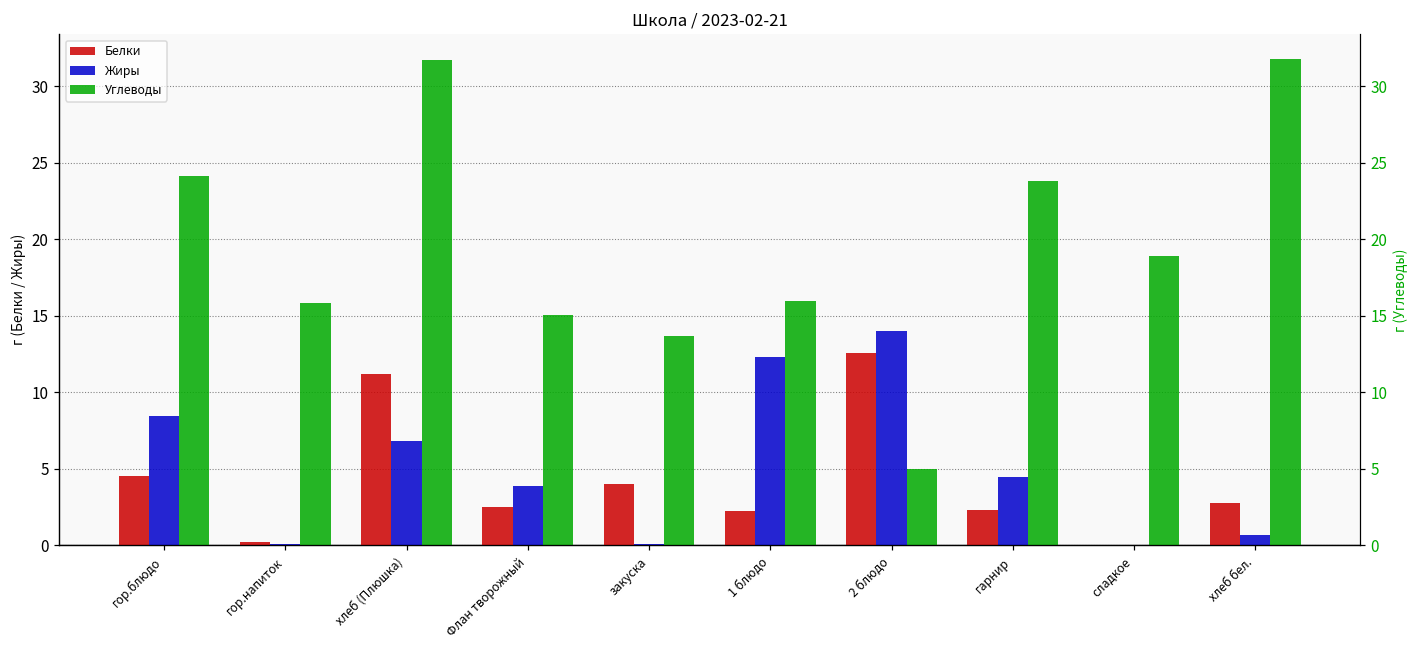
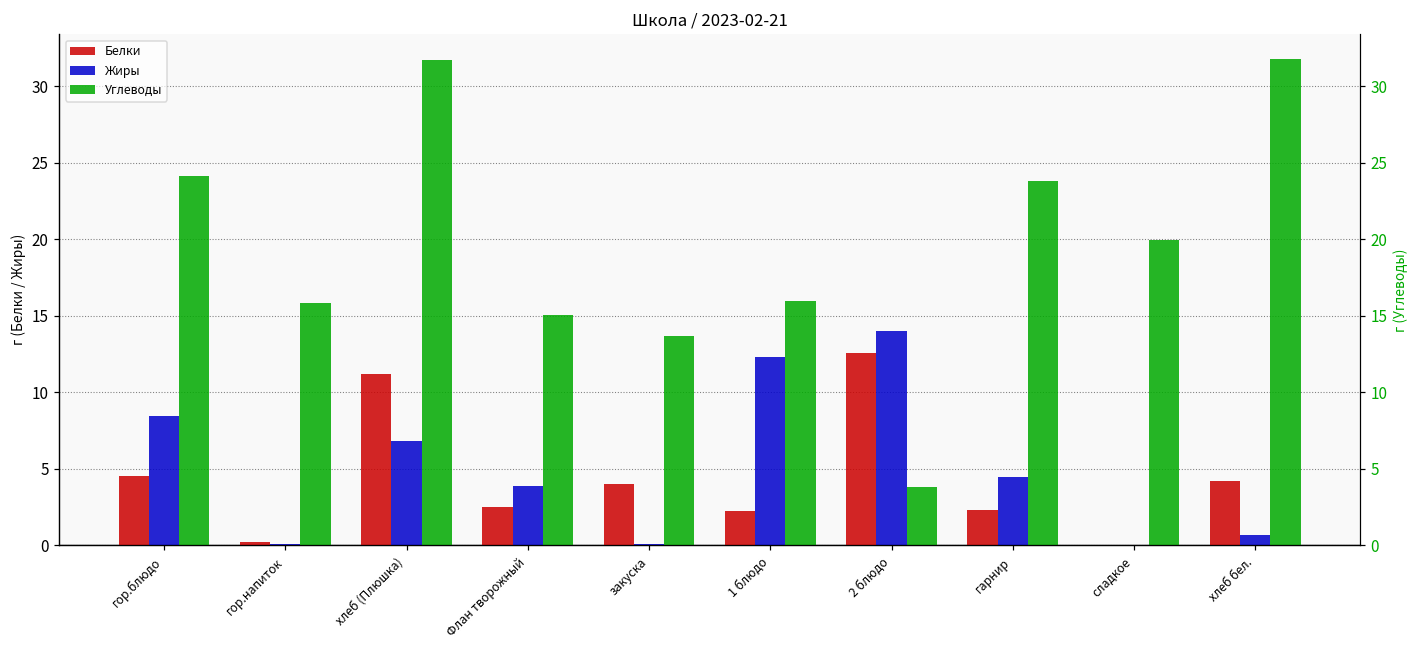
Углеводы, 2 блюдо: 5.0 -> 3.8
Углеводы, сладкое: 18.9 -> 20.0
Белки, хлеб бел.: 2.8 -> 4.2
